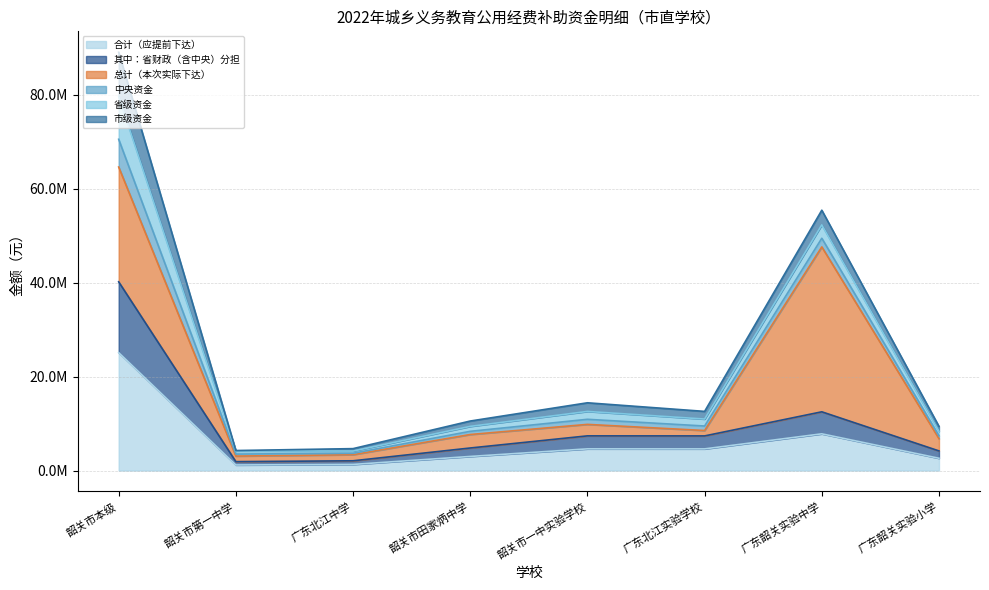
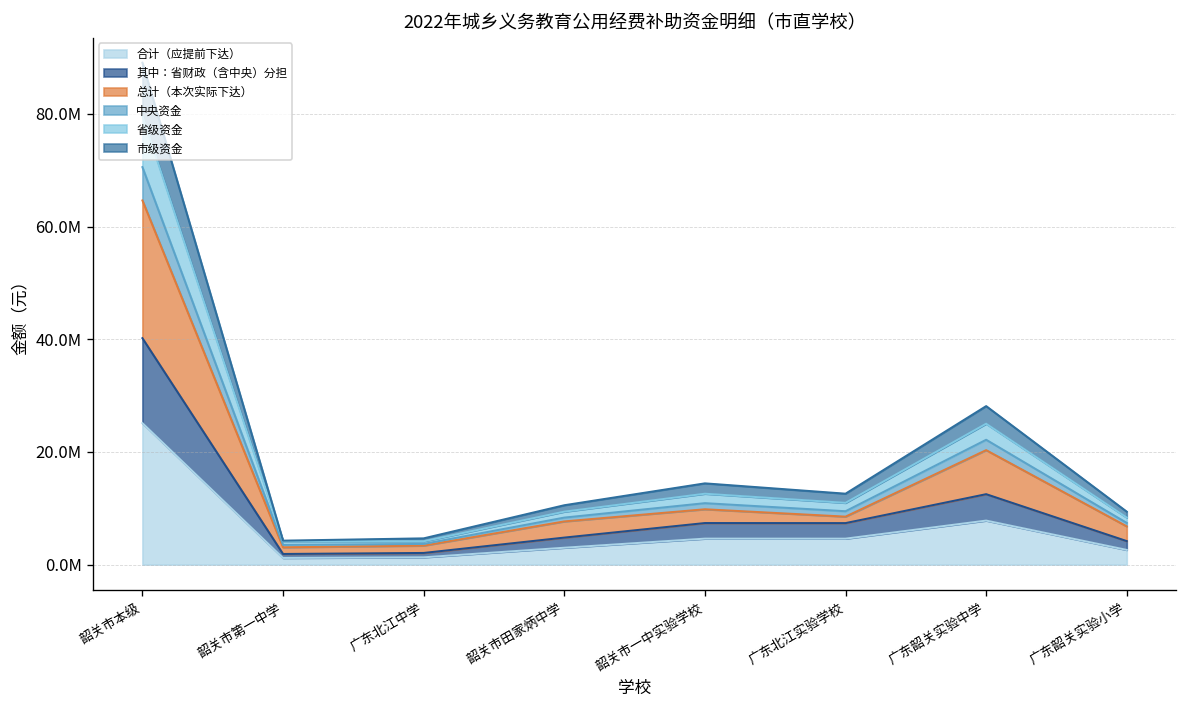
总计（本次实际下达）, 广东韶关实验中学: 35000000 -> 8000000
